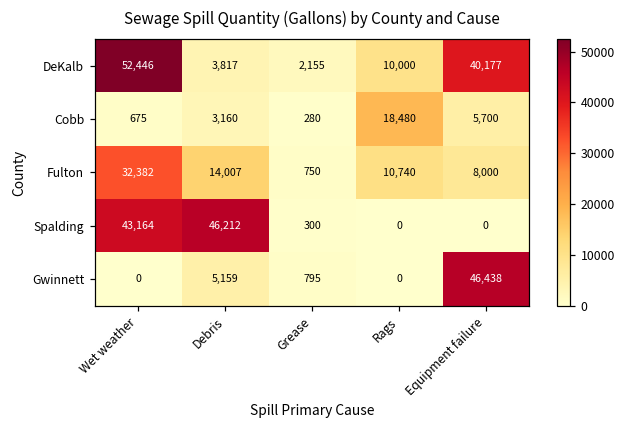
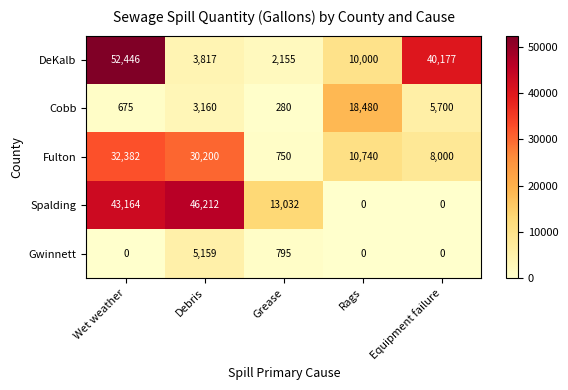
Fulton, Debris: 14,007 -> 30,200
Spalding, Grease: 300 -> 13,032
Gwinnett, Equipment failure: 46,438 -> 0
